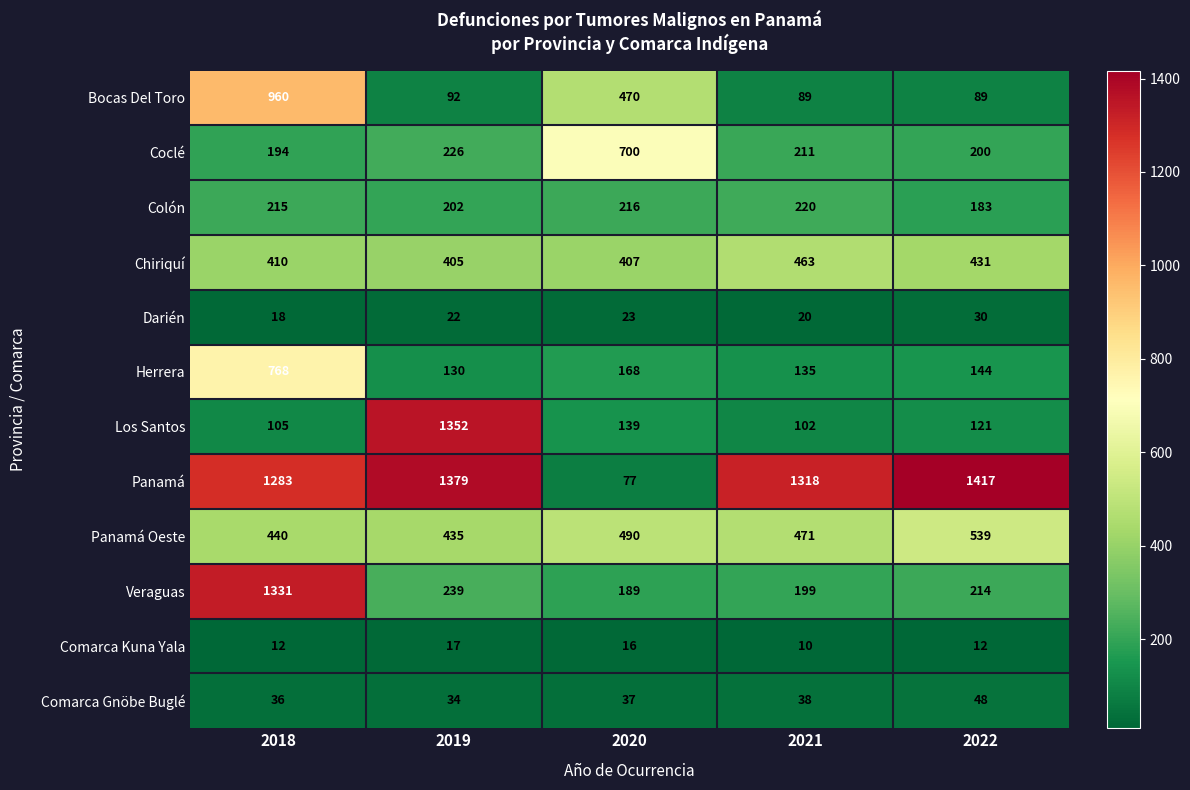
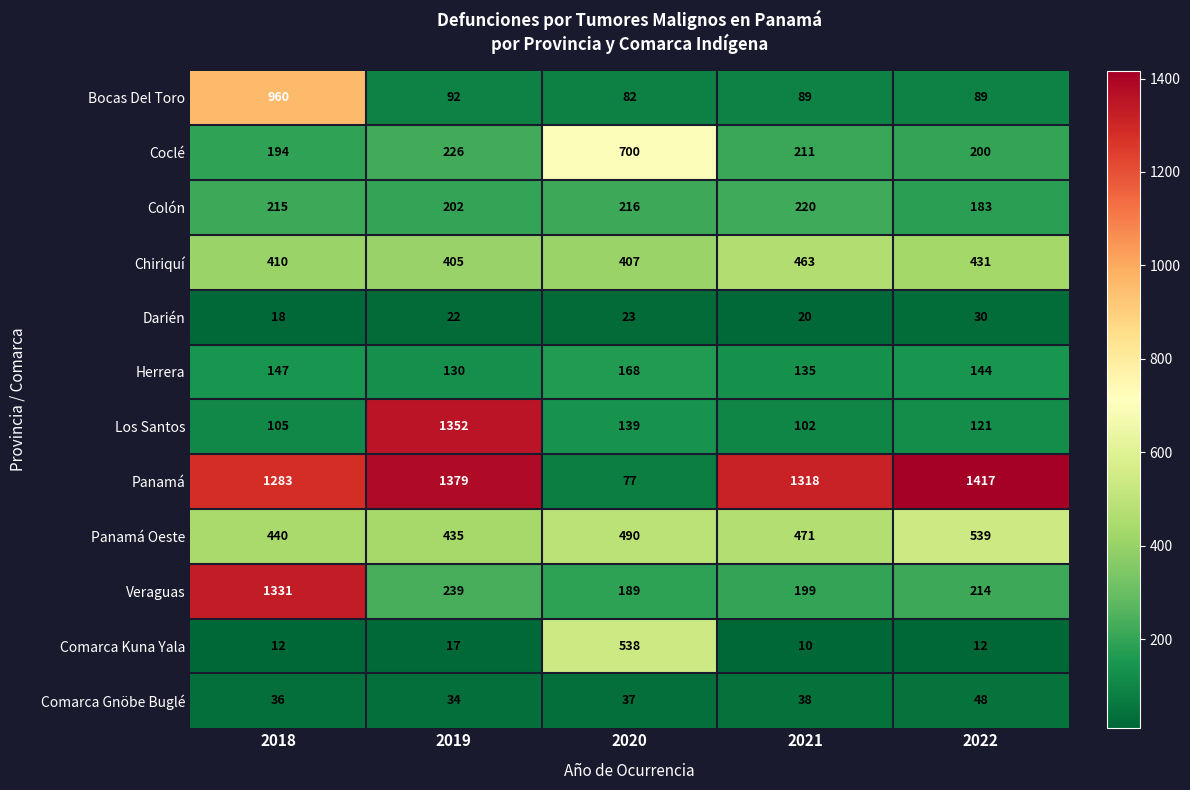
Bocas Del Toro, 2020: 470 -> 82
Herrera, 2018: 768 -> 147
Comarca Kuna Yala, 2020: 16 -> 538
